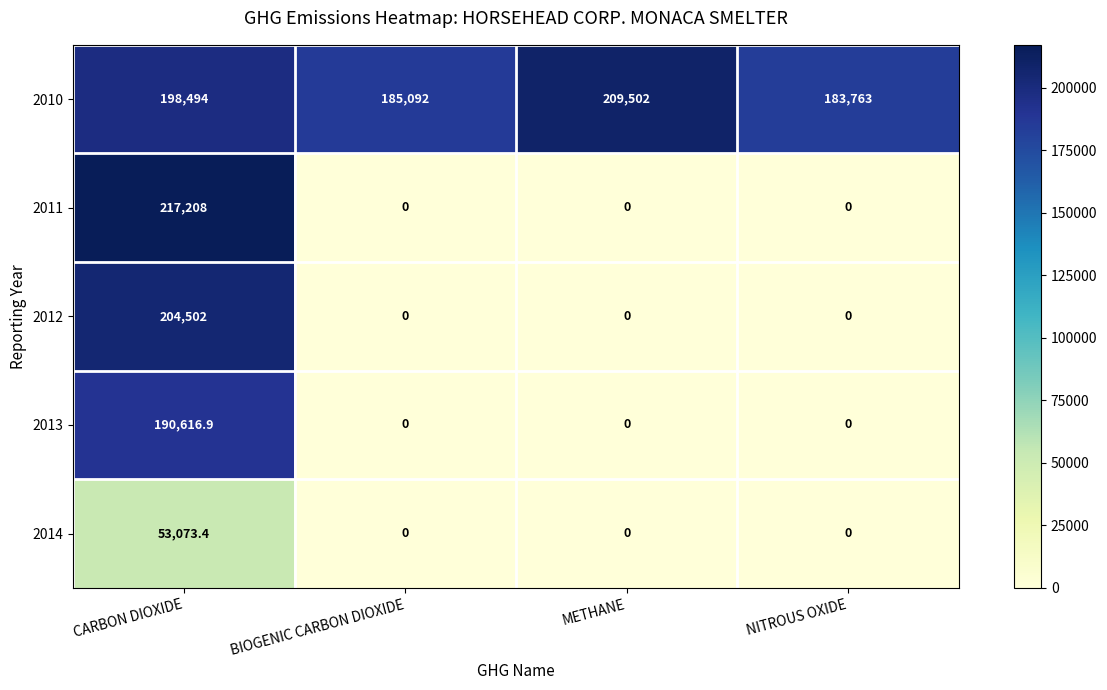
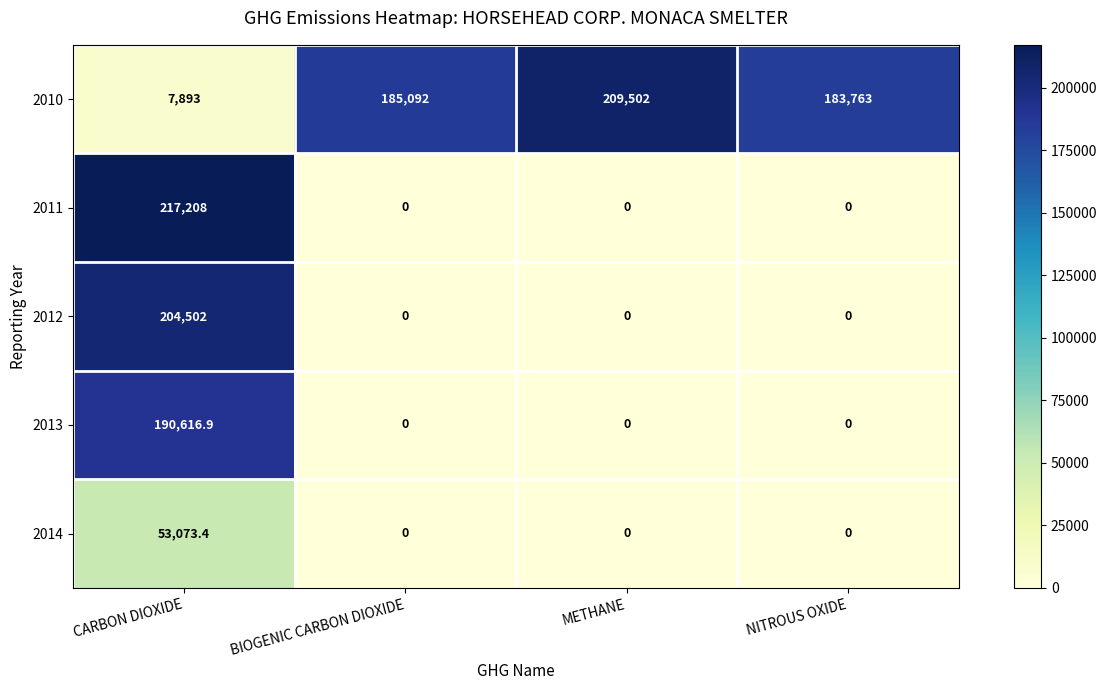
2010, CARBON DIOXIDE: 198,494 -> 7,893
